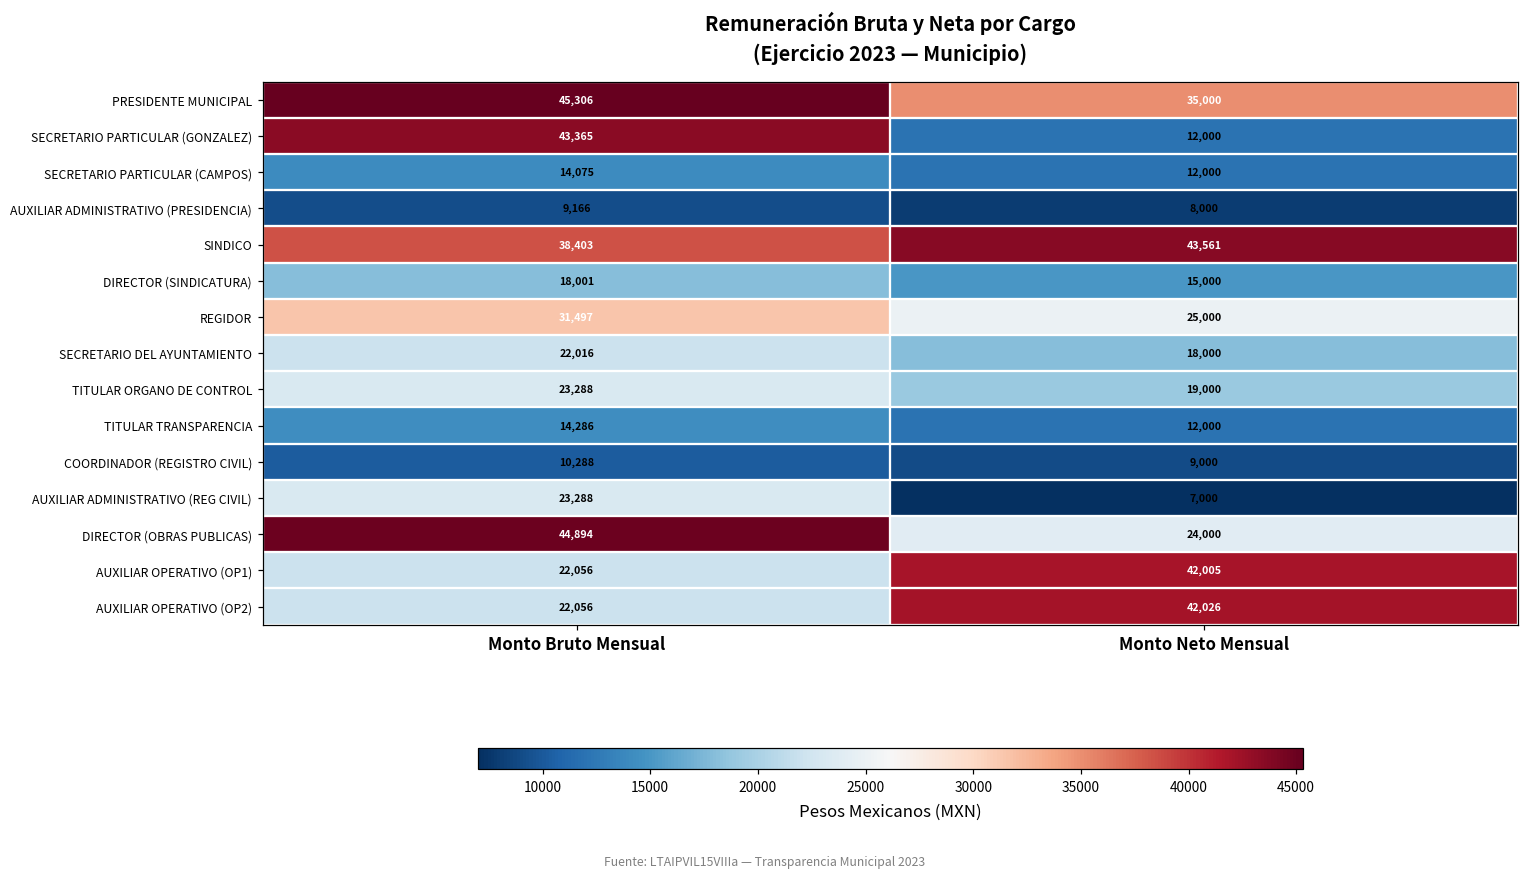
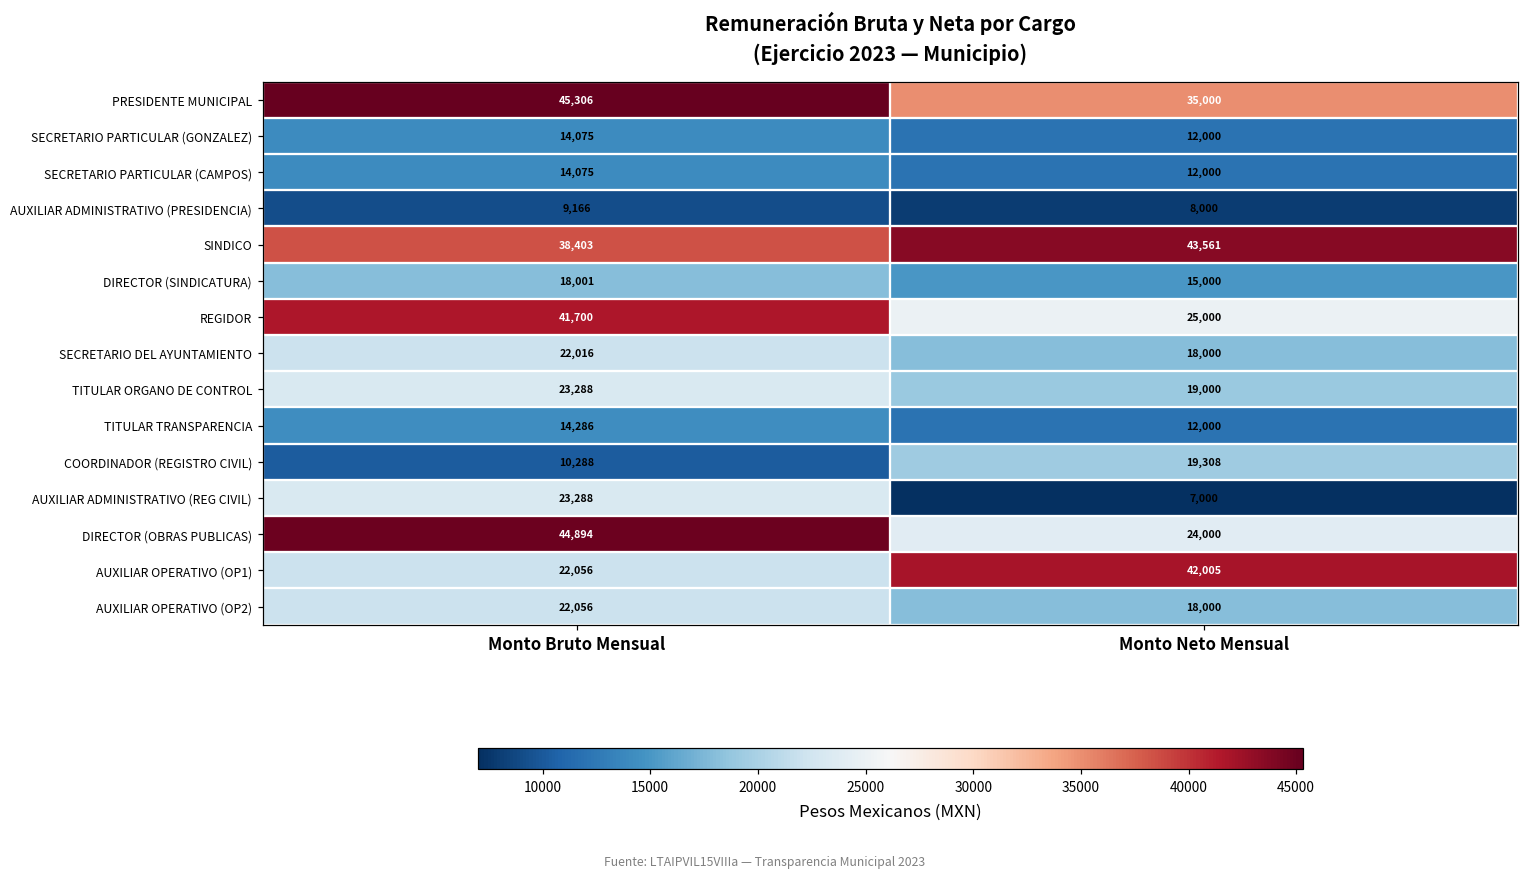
SECRETARIO PARTICULAR (GONZALEZ), Monto Bruto Mensual: 43,365 -> 14,075
REGIDOR, Monto Bruto Mensual: 31,497 -> 41,700
COORDINADOR (REGISTRO CIVIL), Monto Neto Mensual: 9,000 -> 19,308
AUXILIAR OPERATIVO (OP2), Monto Neto Mensual: 42,026 -> 18,000
